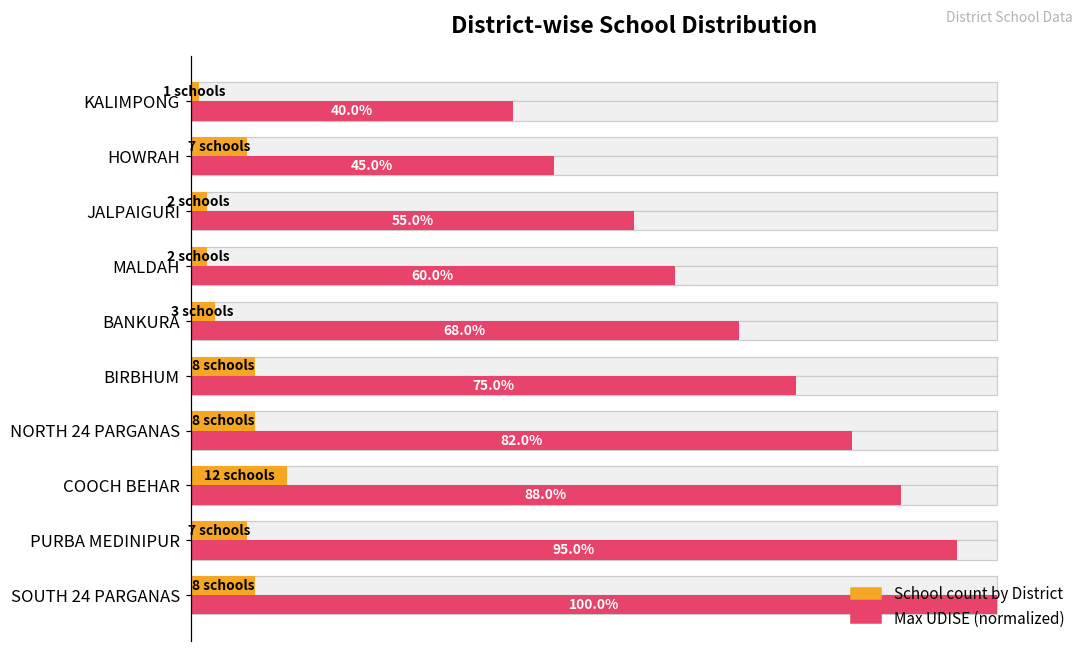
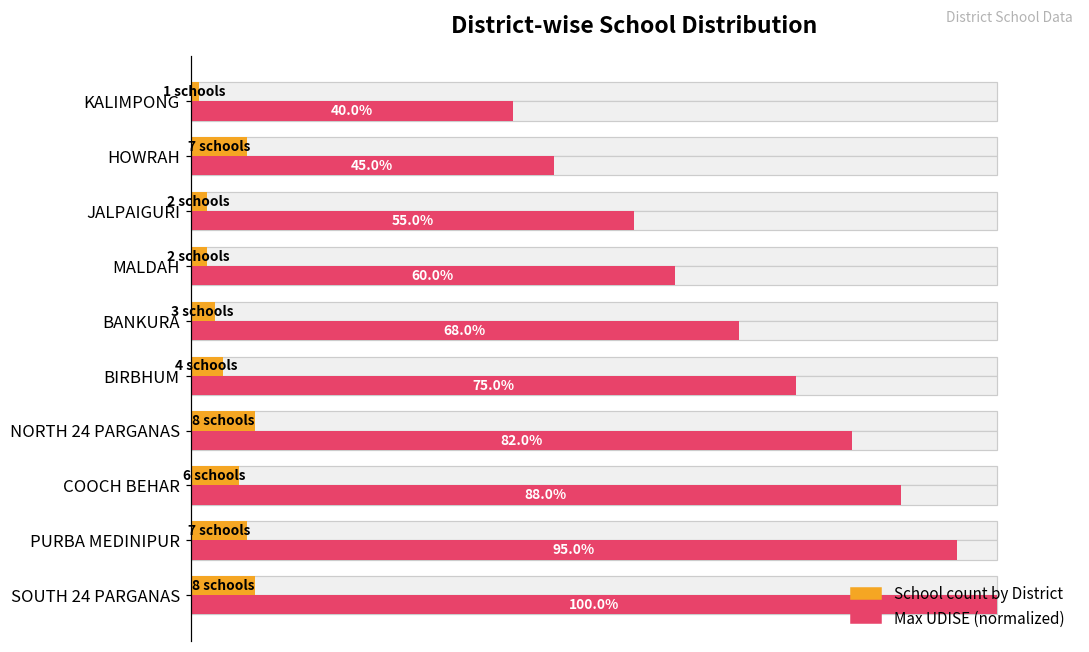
School count by District, BIRBHUM: 8 -> 4
School count by District, COOCH BEHAR: 12 -> 6
